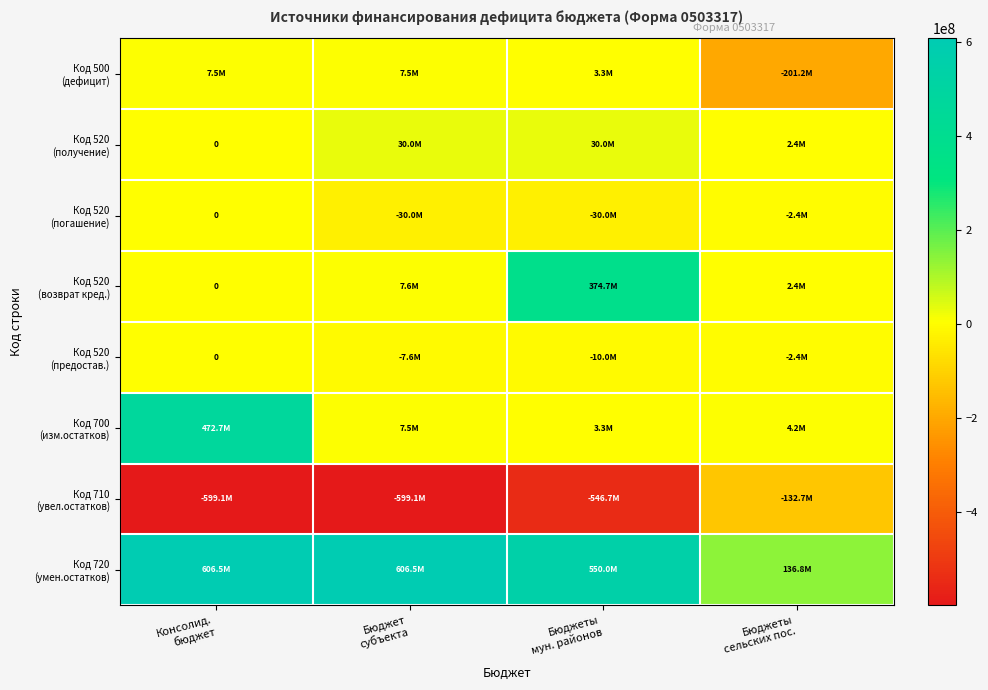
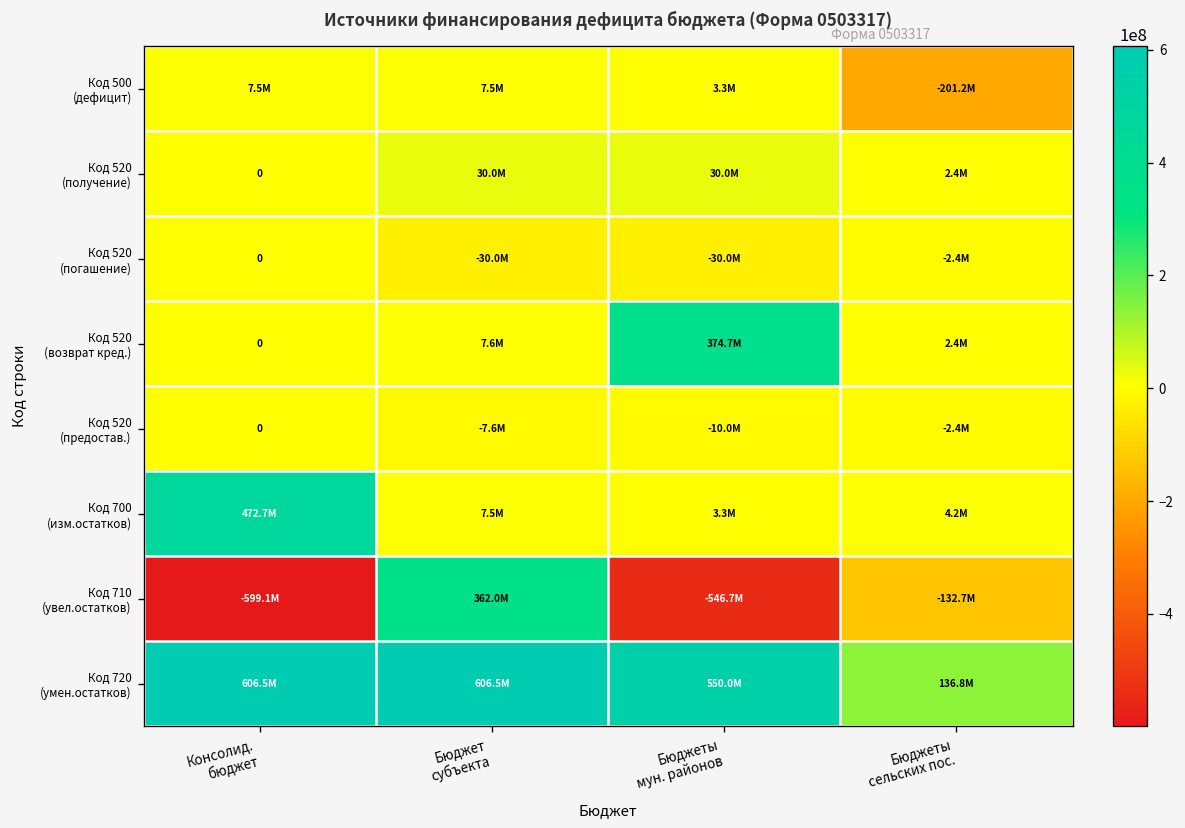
Код 710 (увел.остатков), Бюджет субъекта: -599.1M -> 362.0M
